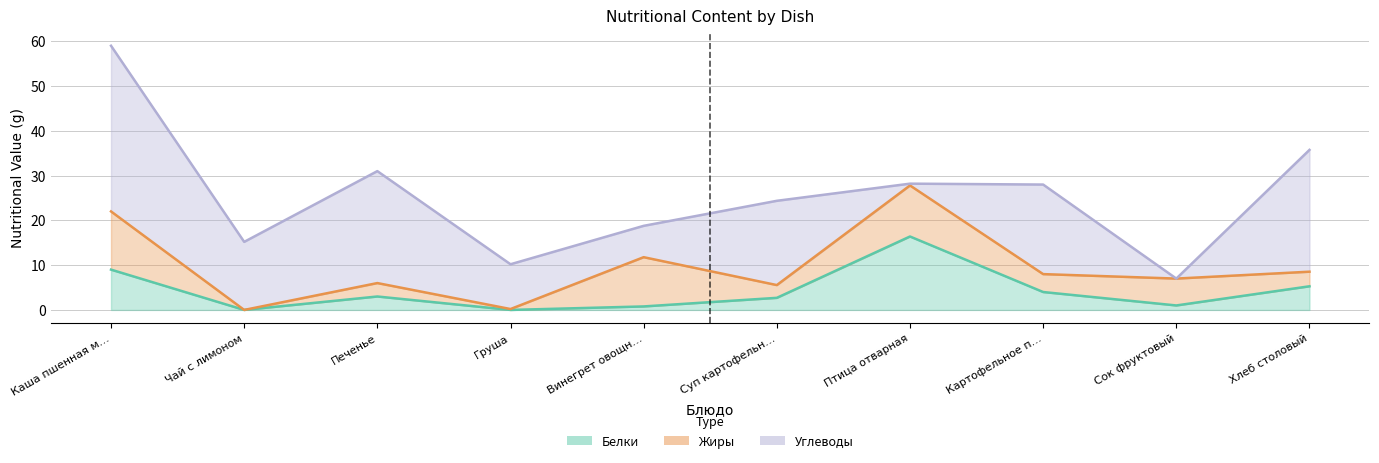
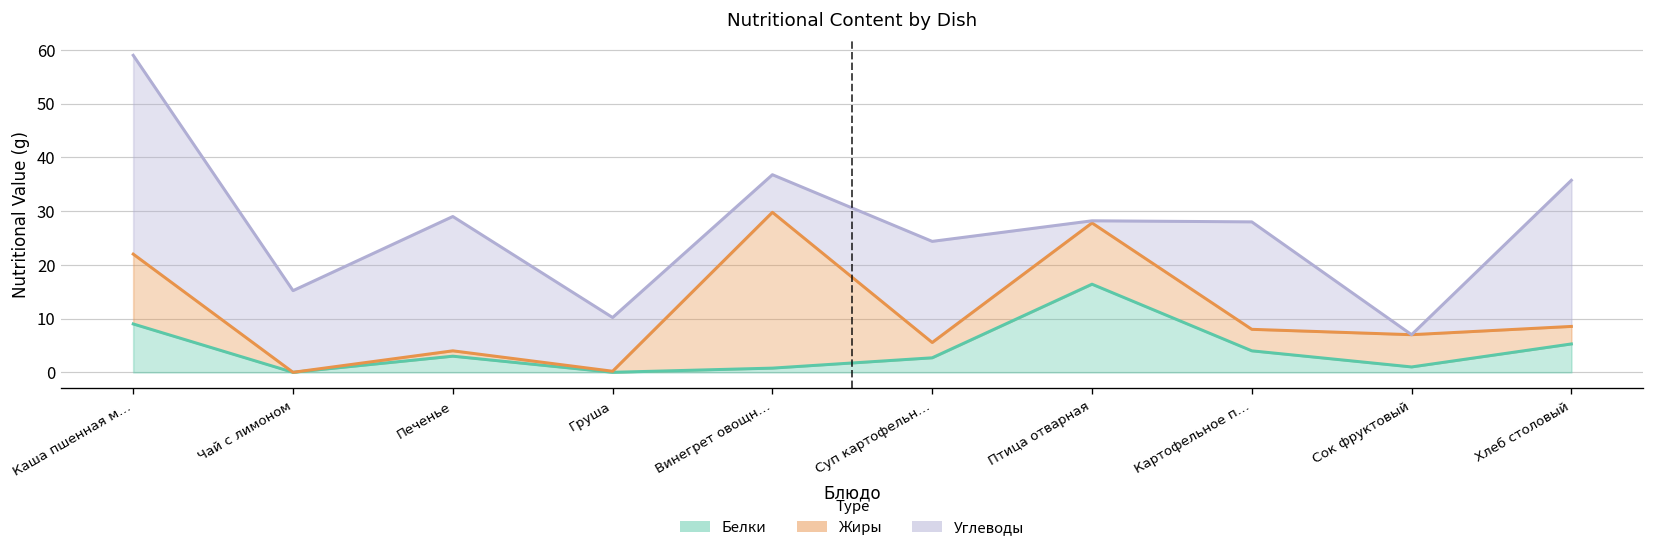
Жиры, Печенье: 3 -> 1
Жиры, Винегрет овощн…: 11 -> 29
